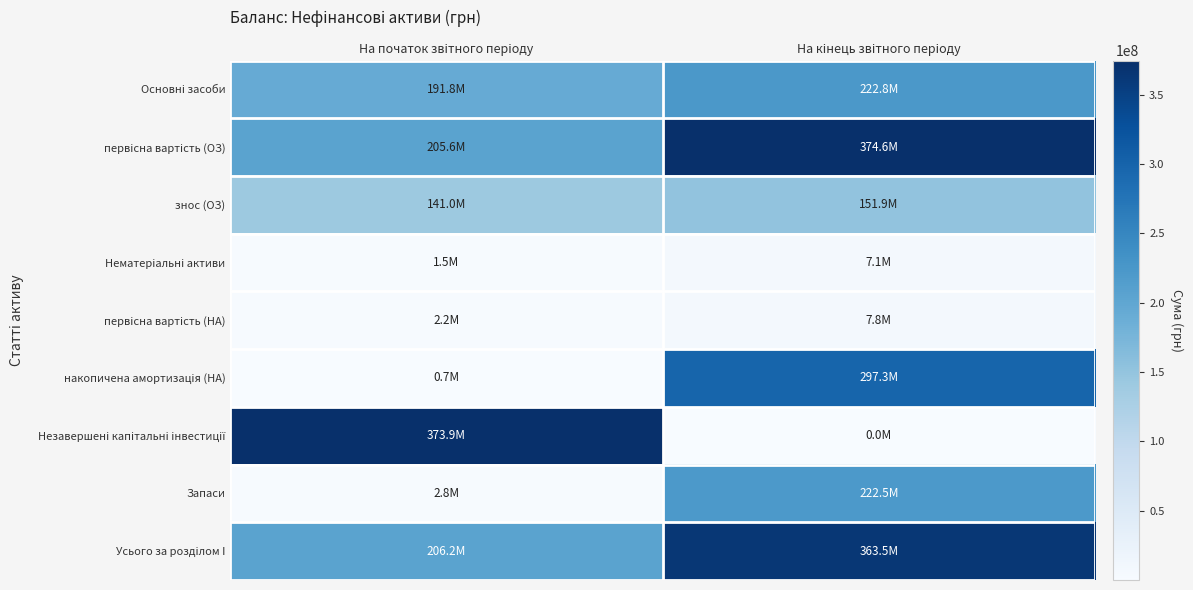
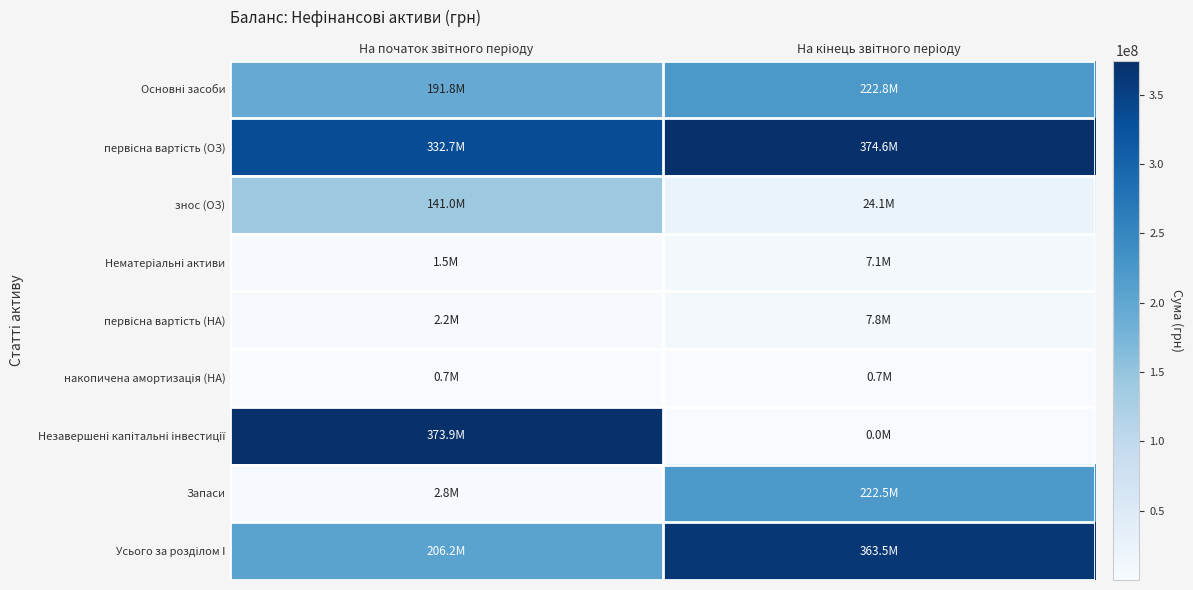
первісна вартість (ОЗ), На початок звітного періоду: 205.6M -> 332.7M
знос (ОЗ), На кінець звітного періоду: 151.9M -> 24.1M
накопичена амортизація (НА), На кінець звітного періоду: 297.3M -> 0.7M
